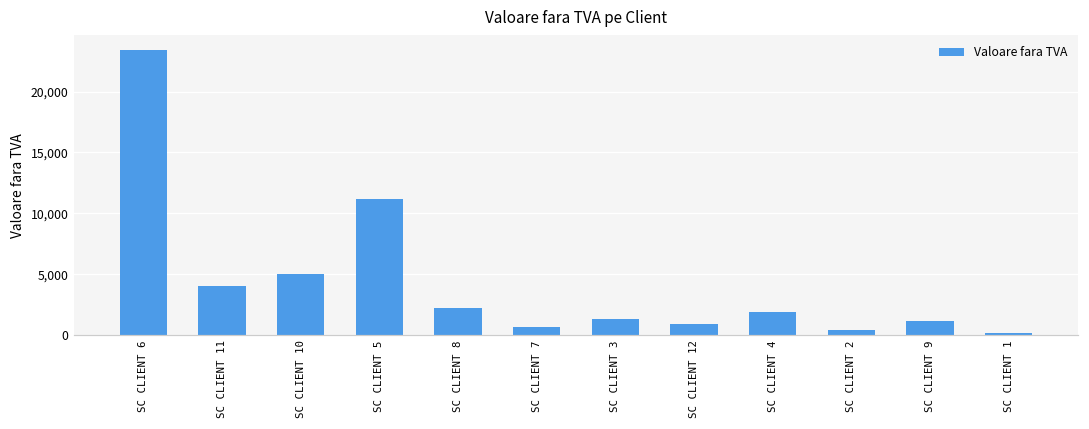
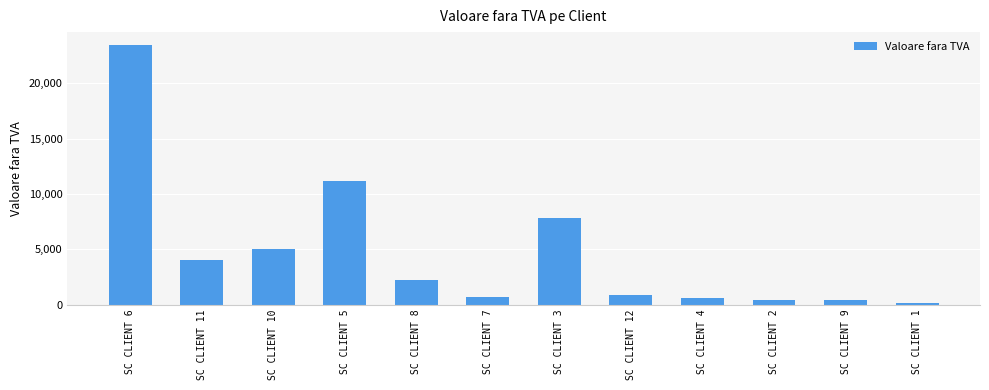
SC CLIENT 3: 1,300 -> 7,800
SC CLIENT 4: 1,900 -> 600
SC CLIENT 9: 1,200 -> 400
